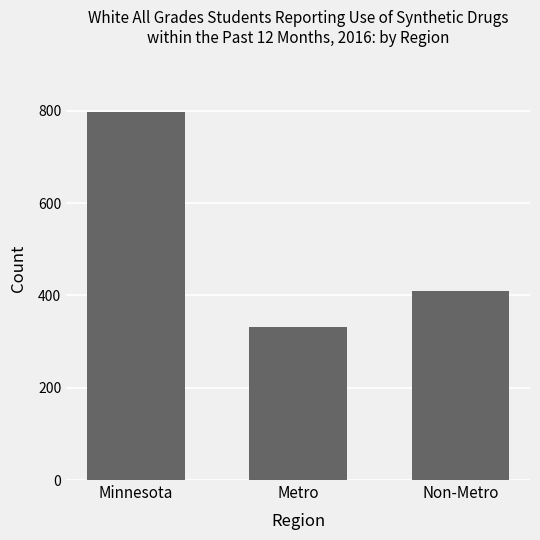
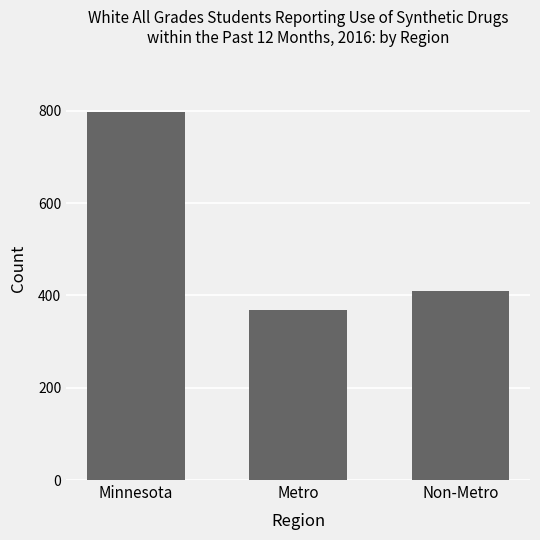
Metro: 330 -> 370
